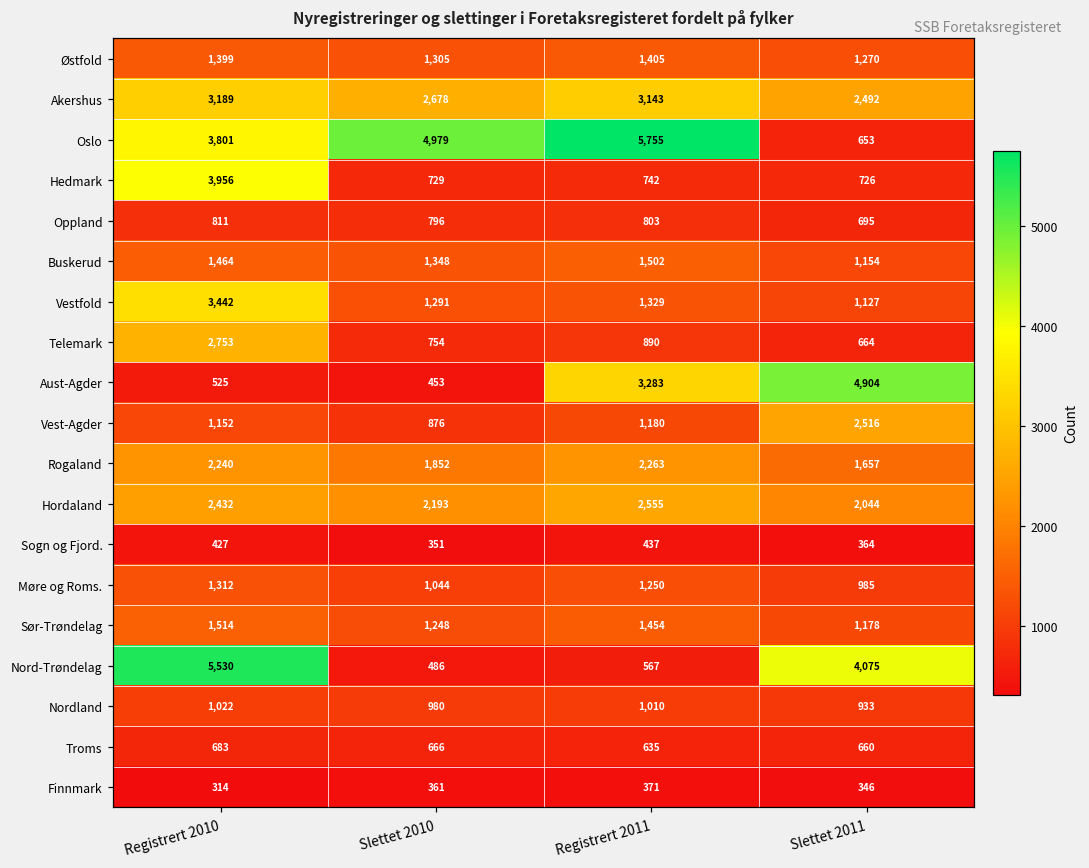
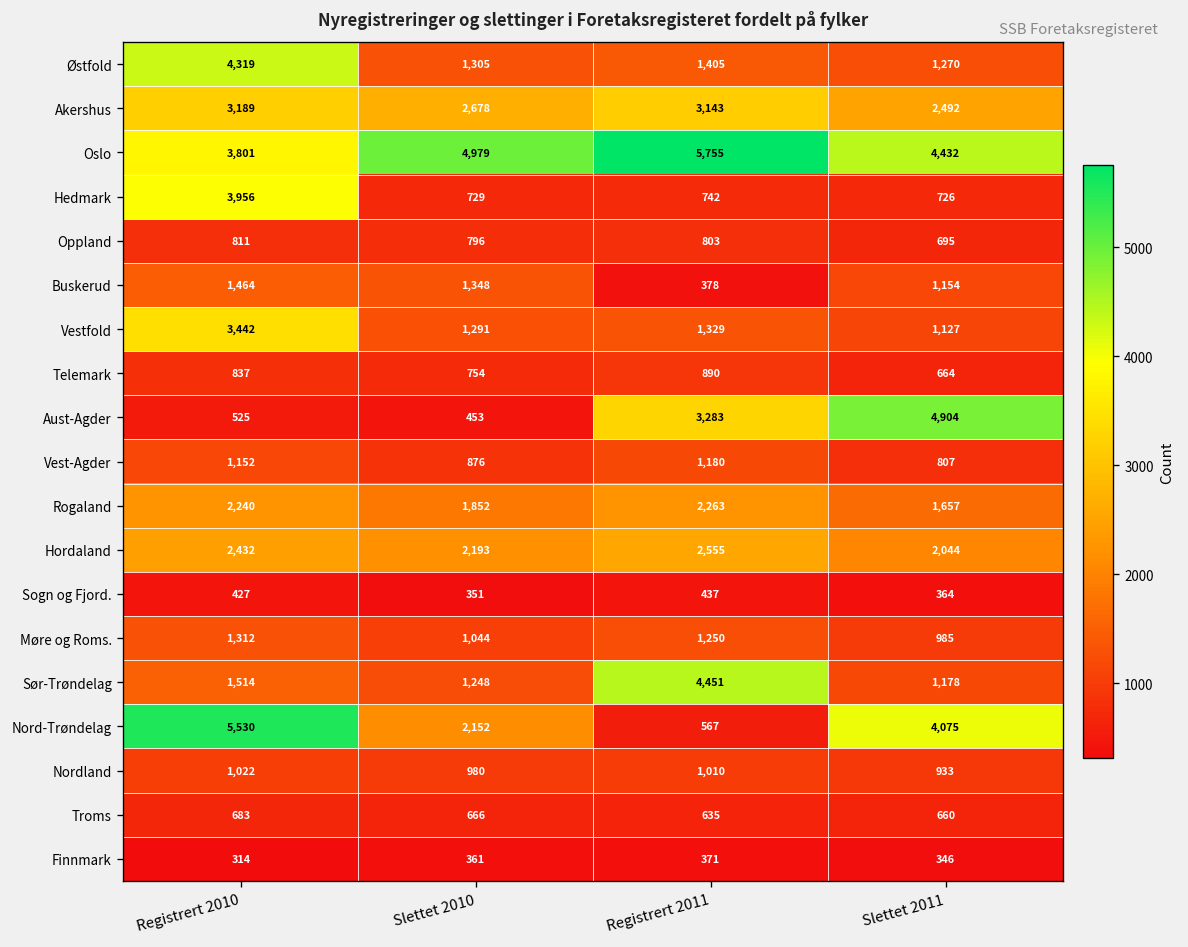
Østfold, Registrert 2010: 1,399 -> 4,319
Oslo, Slettet 2011: 653 -> 4,432
Buskerud, Registrert 2011: 1,502 -> 378
Telemark, Registrert 2010: 2,753 -> 837
Vest-Agder, Slettet 2011: 2,516 -> 807
Sør-Trøndelag, Registrert 2011: 1,454 -> 4,451
Nord-Trøndelag, Slettet 2010: 486 -> 2,152
